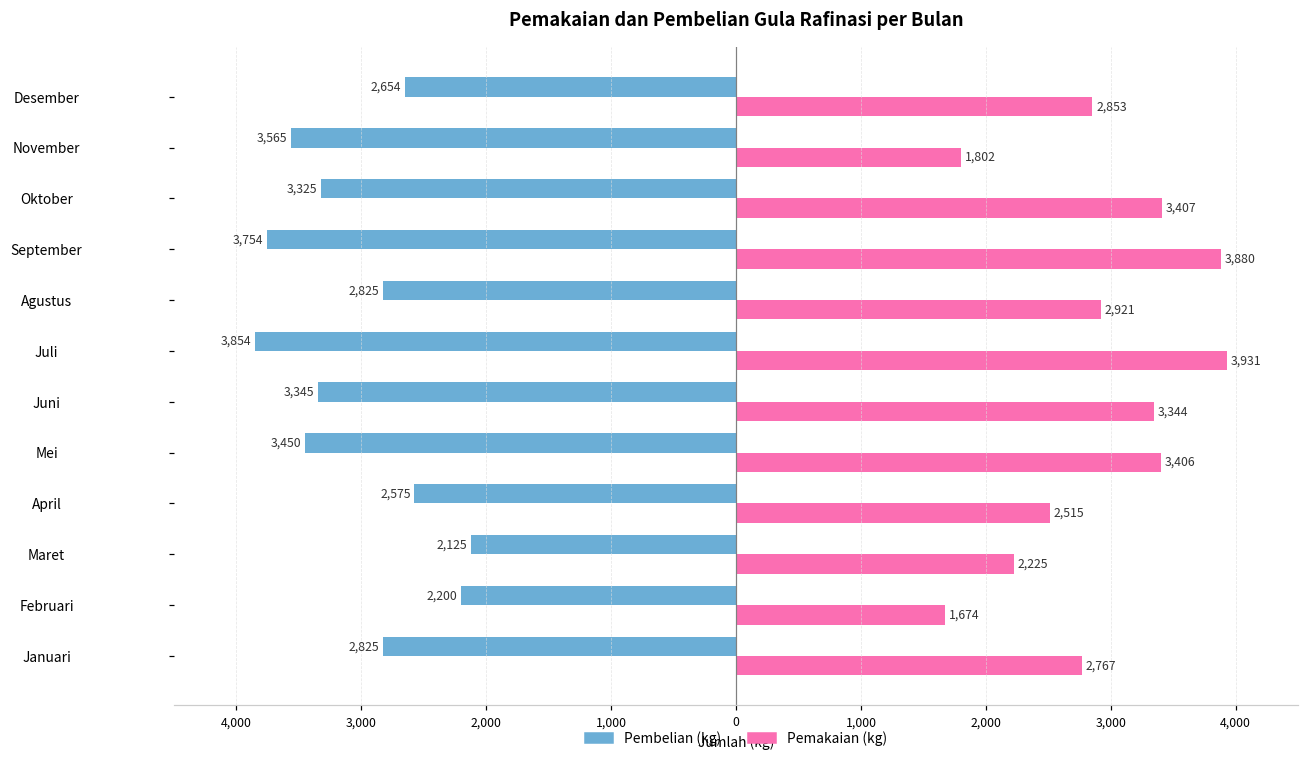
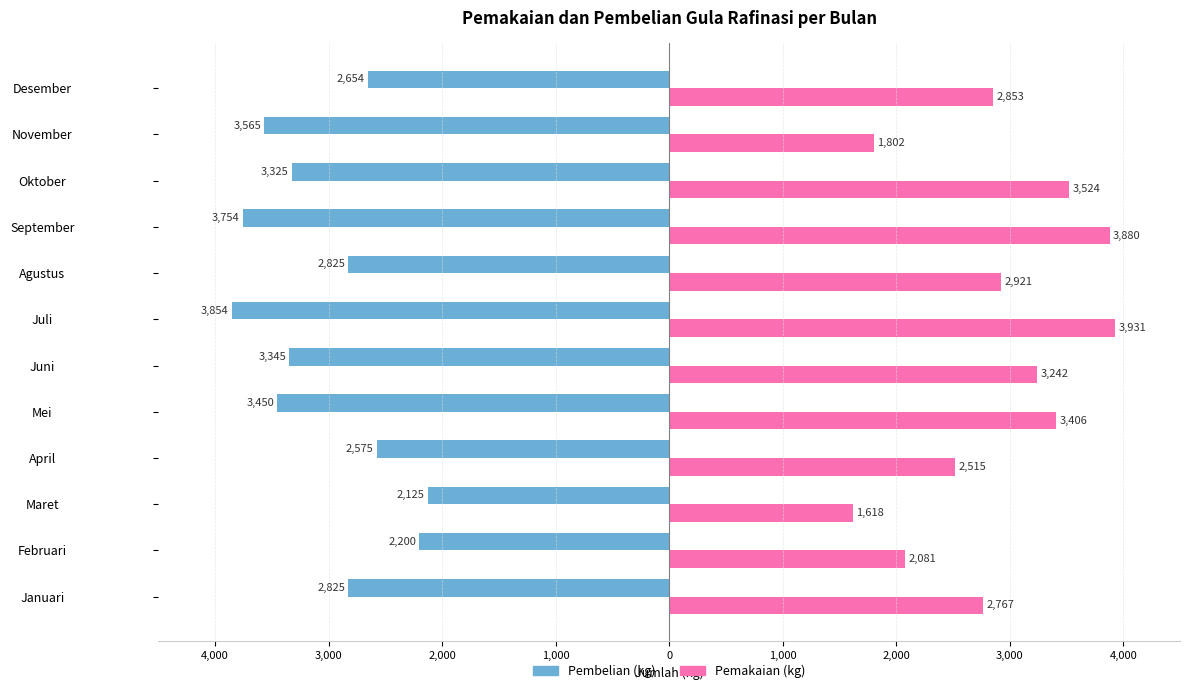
Pemakaian (kg), Oktober: 3,407 -> 3,524
Pemakaian (kg), Juni: 3,344 -> 3,242
Pemakaian (kg), Maret: 2,225 -> 1,618
Pemakaian (kg), Februari: 1,674 -> 2,081
